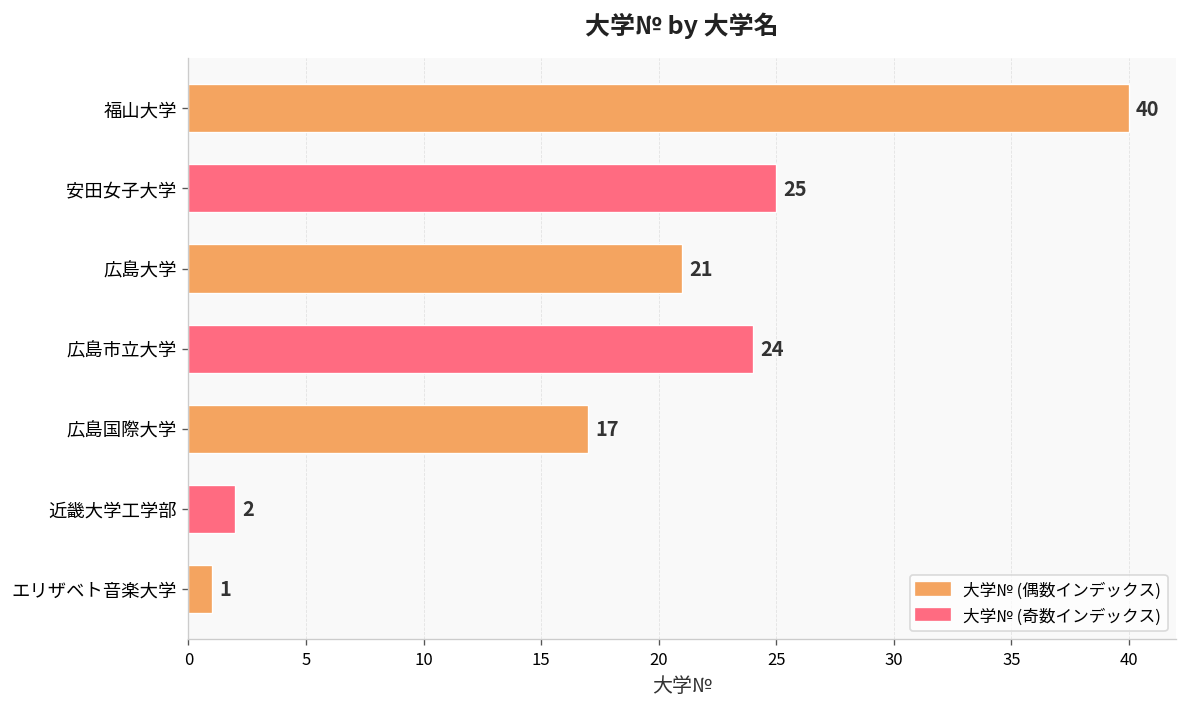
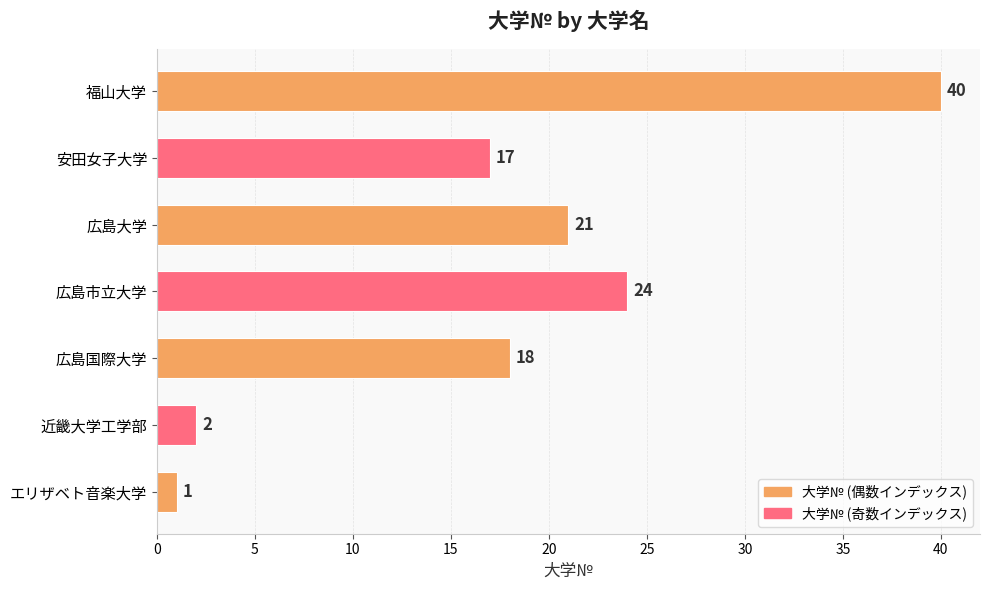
安田女子大学: 25 -> 17
広島国際大学: 17 -> 18
